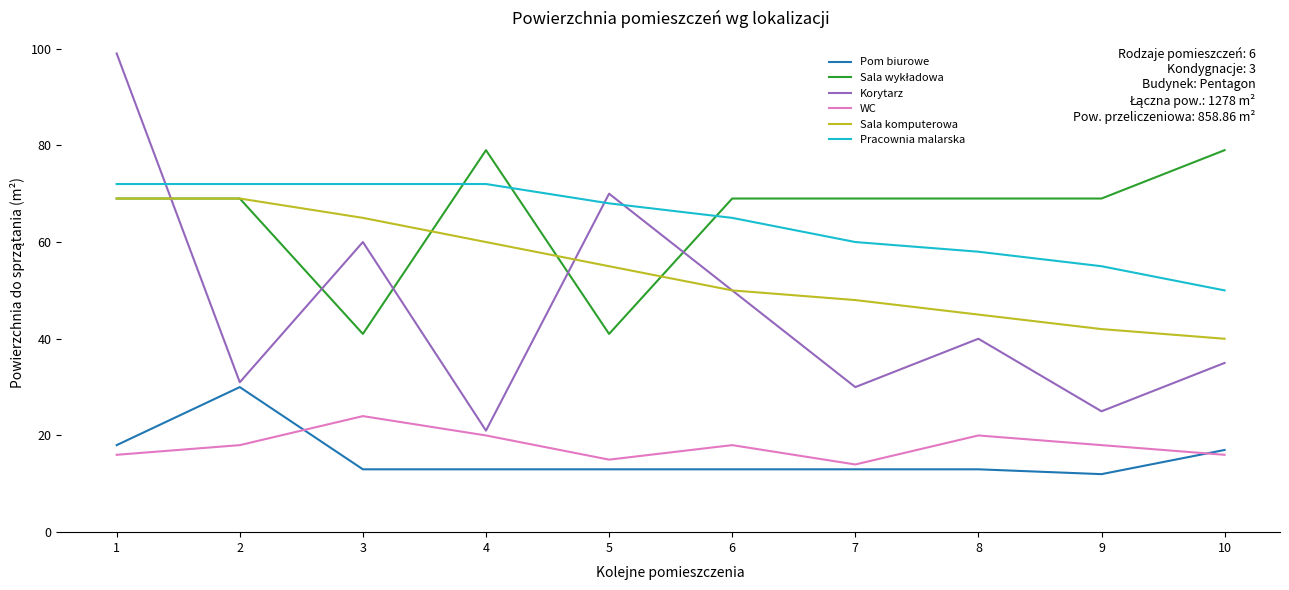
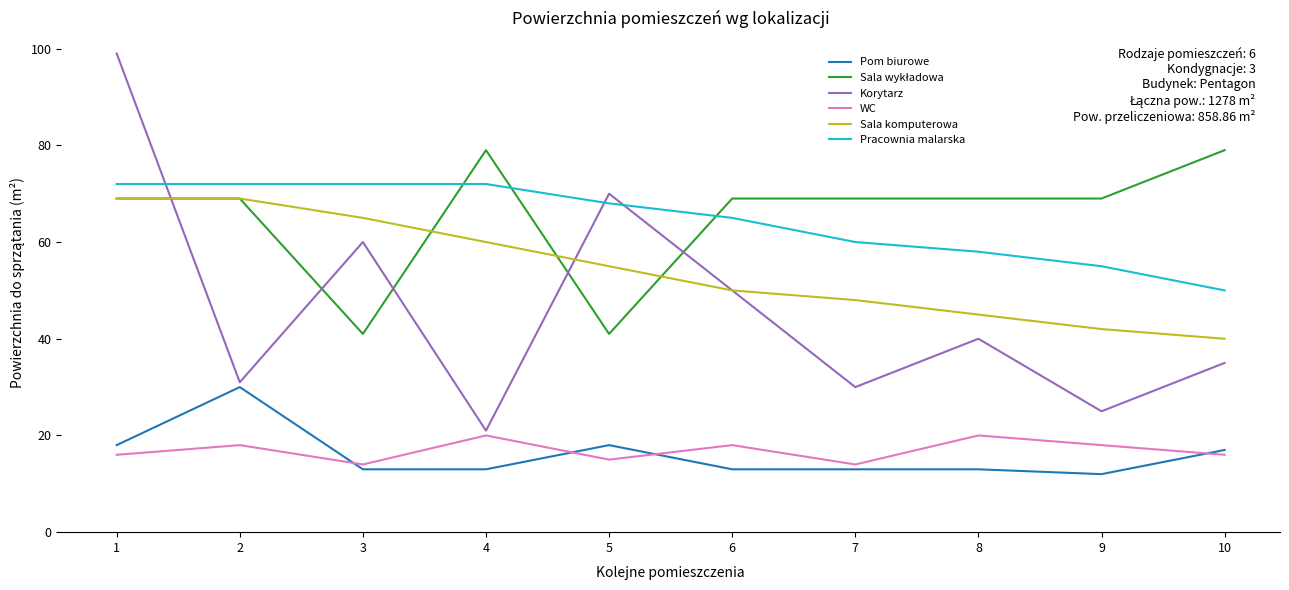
WC, 3: 24 -> 14
Pom biurowe, 5: 13 -> 18
